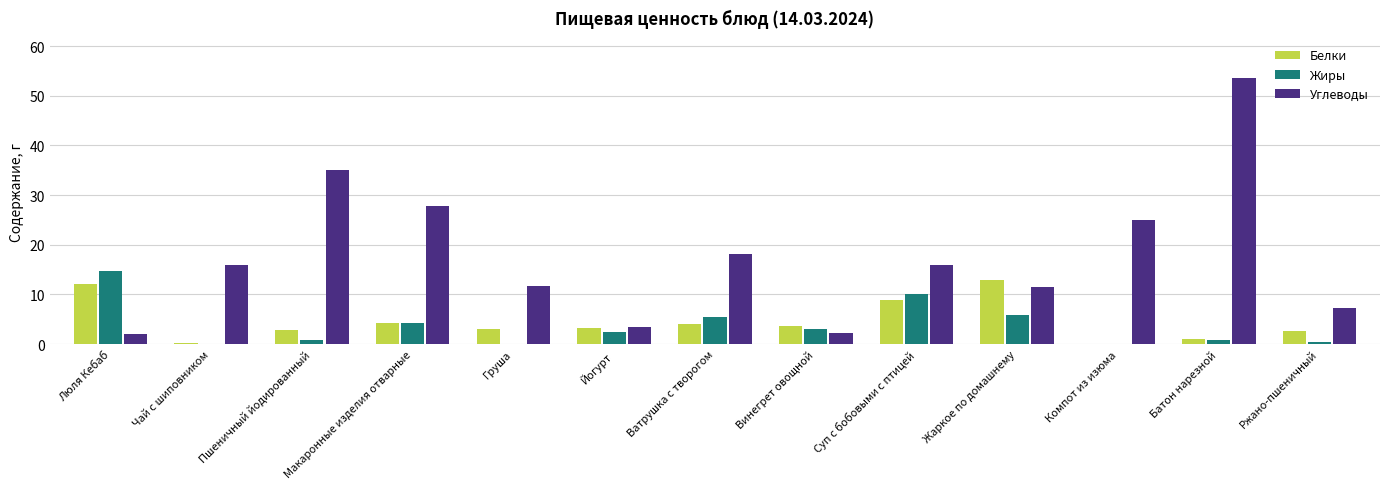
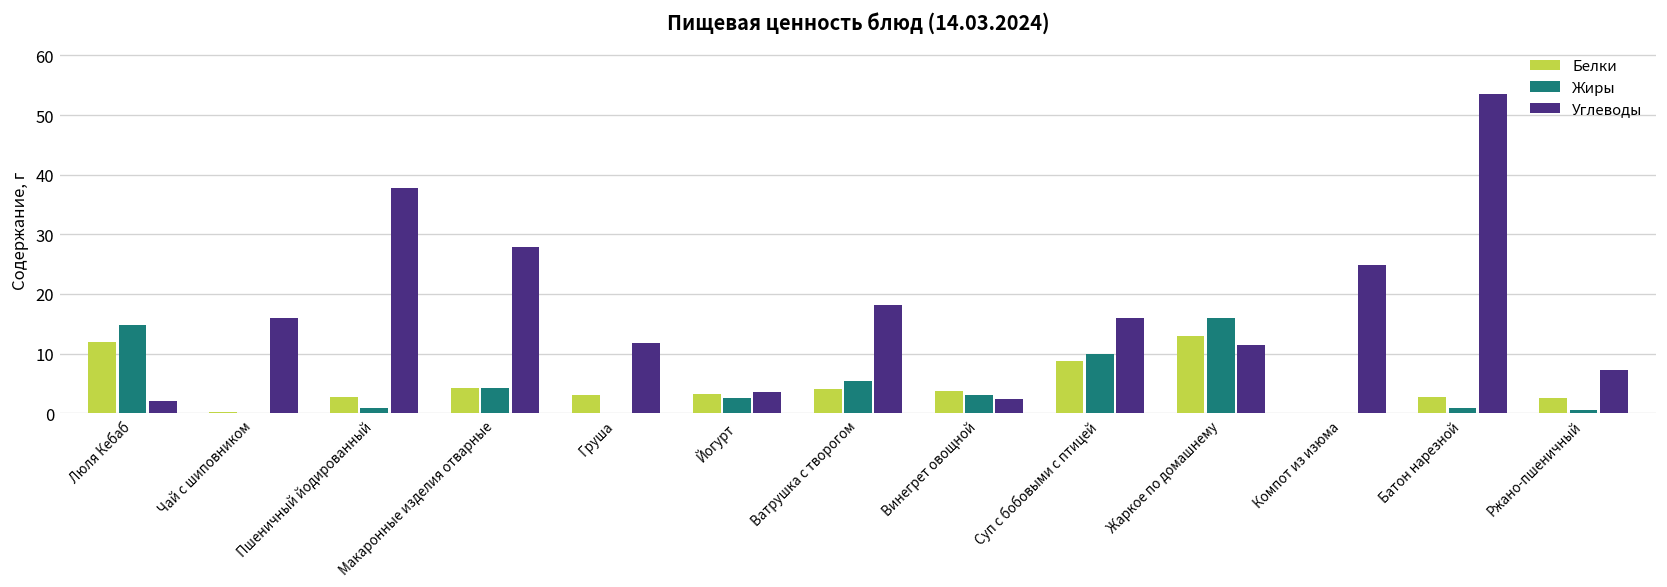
Углеводы, Пшеничный йодированный: 35 -> 38
Жиры, Жаркое по домашнему: 6 -> 16
Белки, Батон нарезной: 1 -> 3
